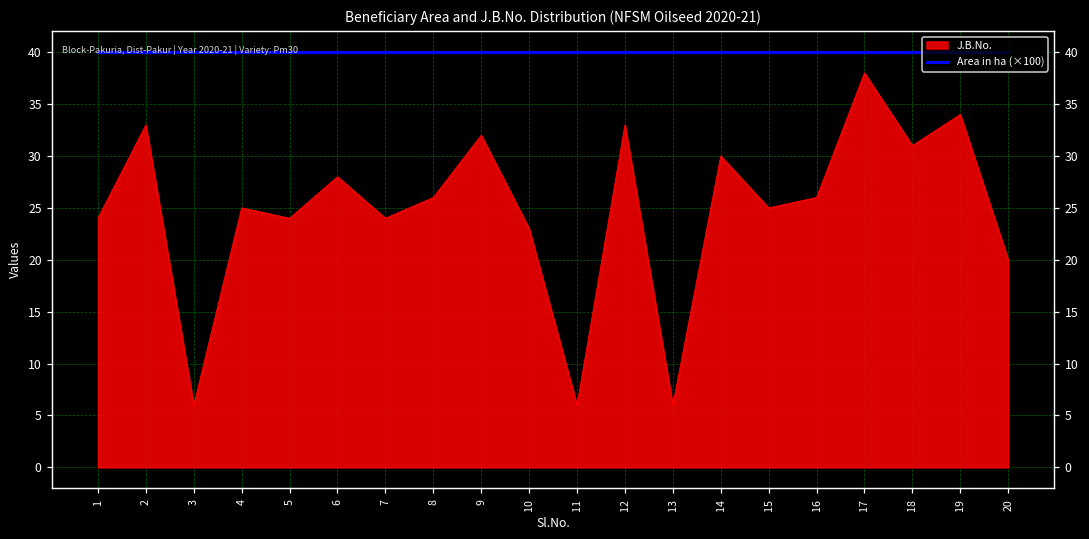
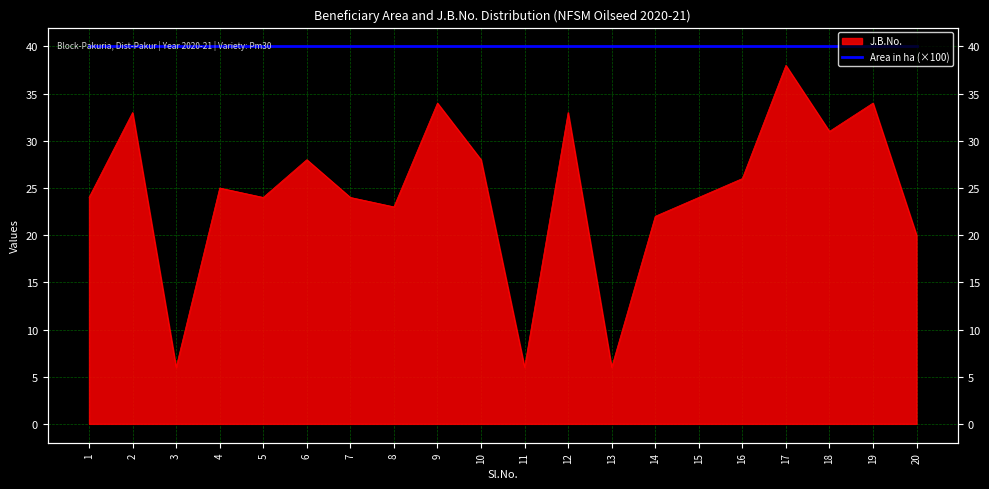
J.B.No., 8: 26 -> 23
J.B.No., 9: 32 -> 34
J.B.No., 10: 23 -> 28
J.B.No., 14: 30 -> 22
J.B.No., 15: 25 -> 24
